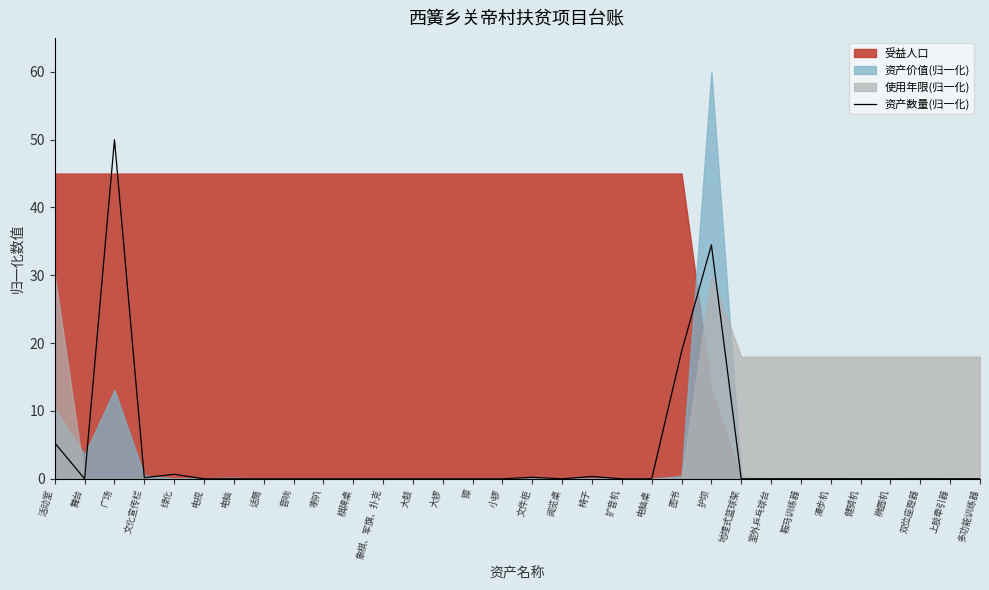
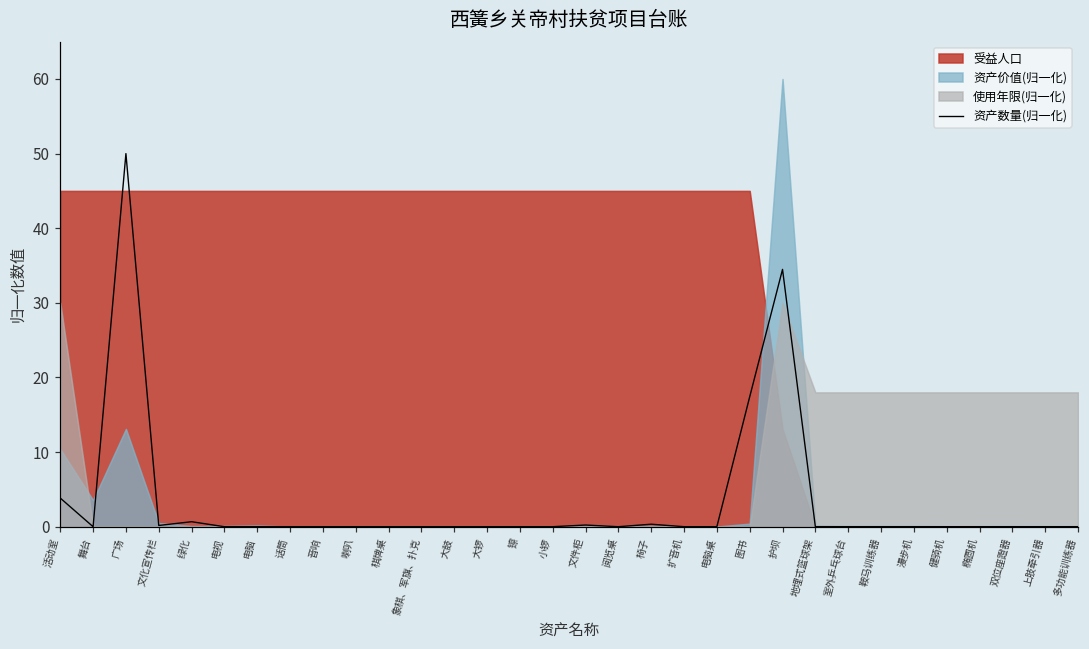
资产数量(归一化), 活动室: 5 -> 4
资产数量(归一化), 图书: 19 -> 17
